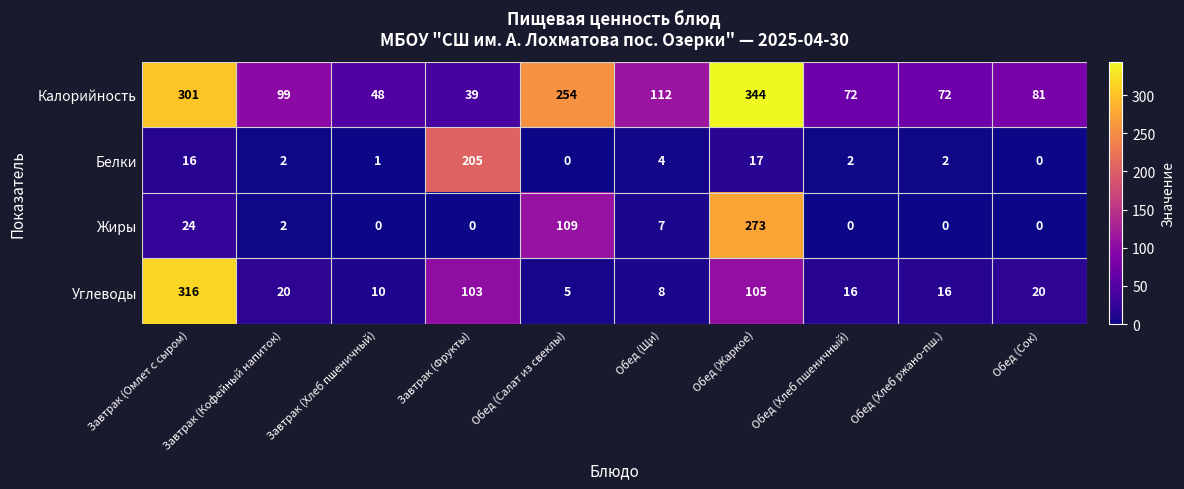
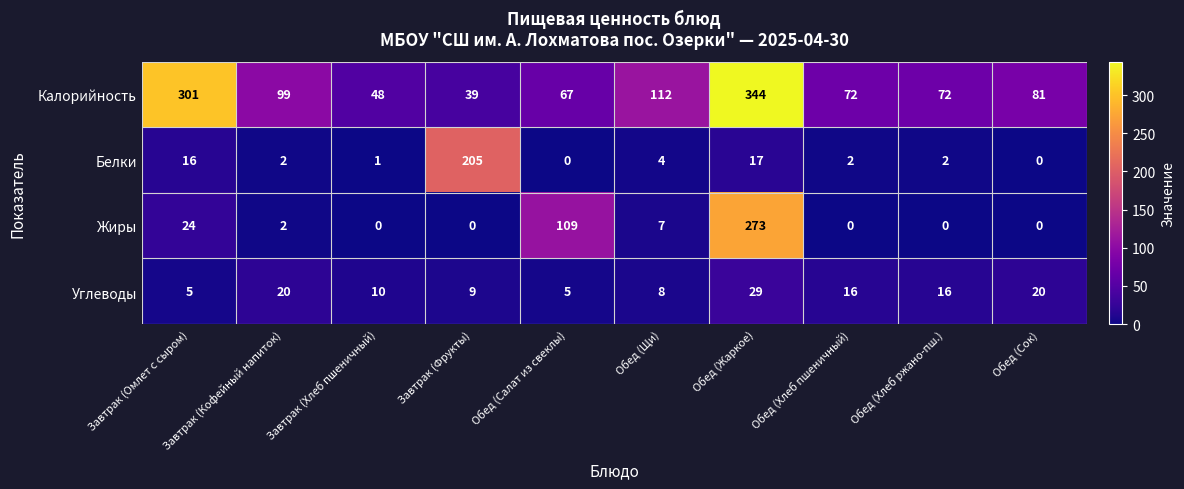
Калорийность, Обед (Салат из свеклы): 254 -> 67
Углеводы, Завтрак (Омлет с сыром): 316 -> 5
Углеводы, Завтрак (Фрукты): 103 -> 9
Углеводы, Обед (Жаркое): 105 -> 29
